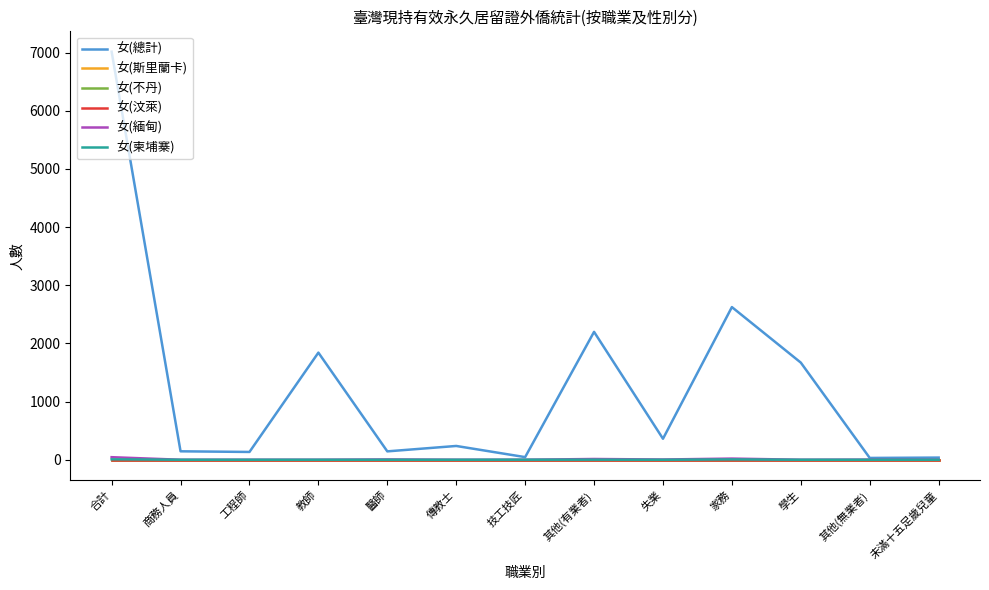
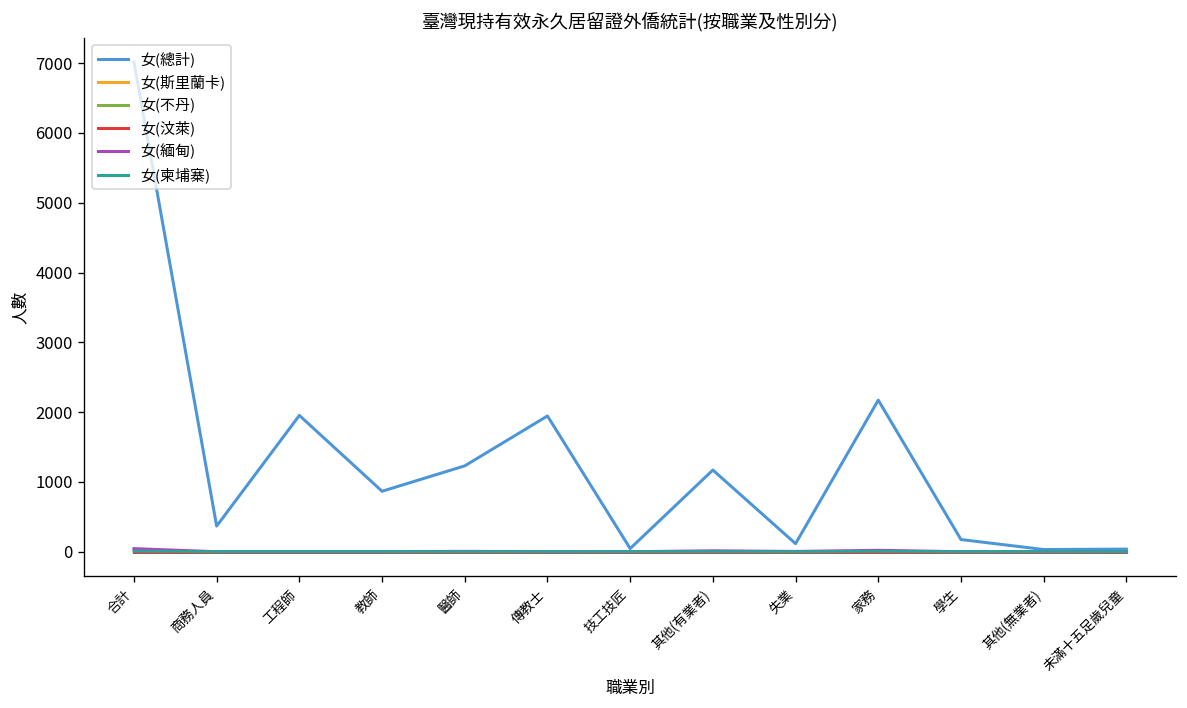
女(總計), 商務人員: 100 -> 400
女(總計), 工程師: 100 -> 2000
女(總計), 教師: 1800 -> 900
女(總計), 醫師: 100 -> 1200
女(總計), 傳教士: 200 -> 1900
女(總計), 其他(有業者): 2200 -> 1200
女(總計), 失業: 400 -> 100
女(總計), 家務: 2600 -> 2200
女(總計), 學生: 1700 -> 200
